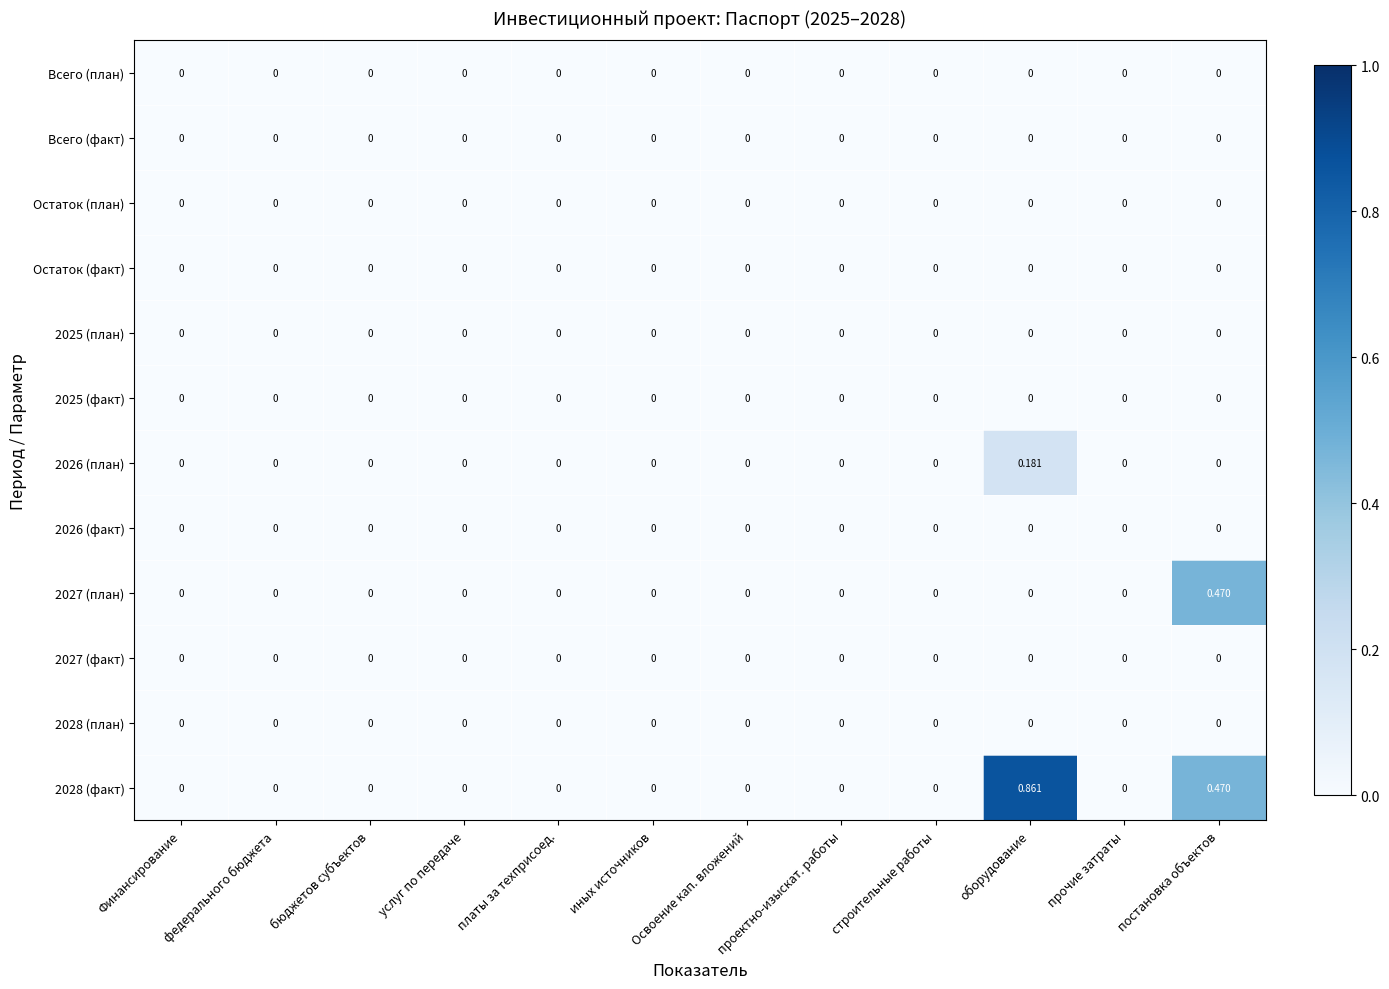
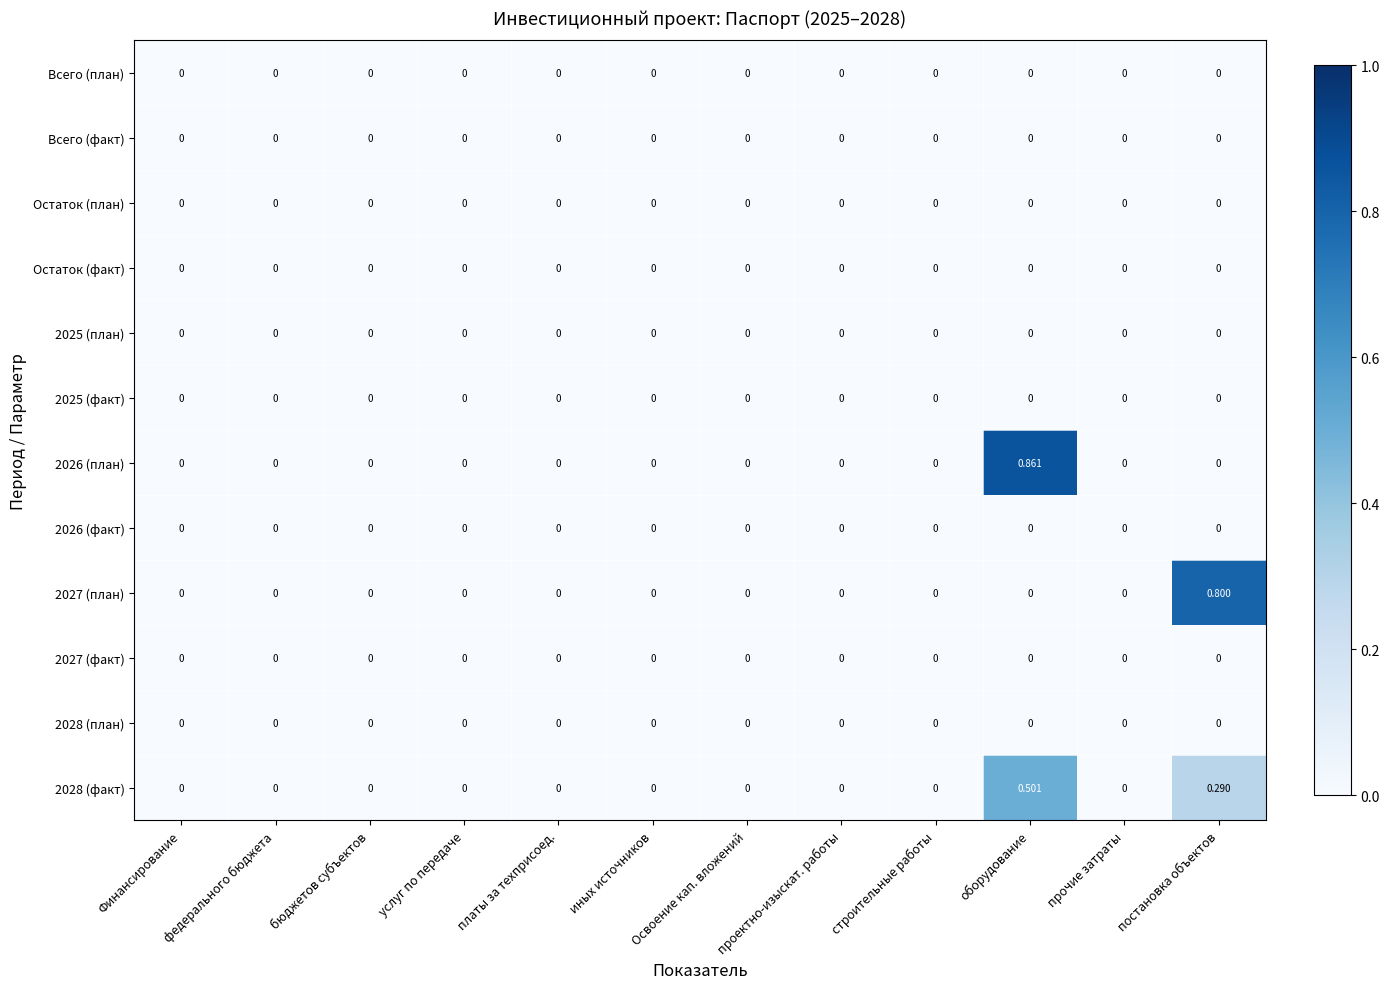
2026 (план), оборудование: 0.181 -> 0.861
2027 (план), постановка объектов: 0.470 -> 0.800
2028 (факт), оборудование: 0.861 -> 0.501
2028 (факт), постановка объектов: 0.470 -> 0.290
